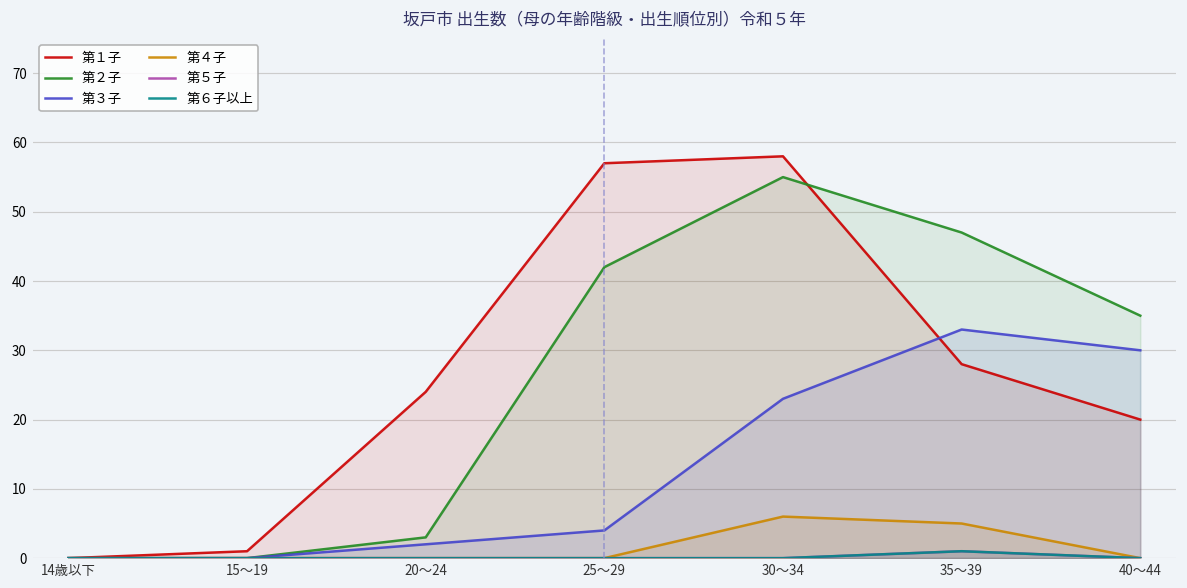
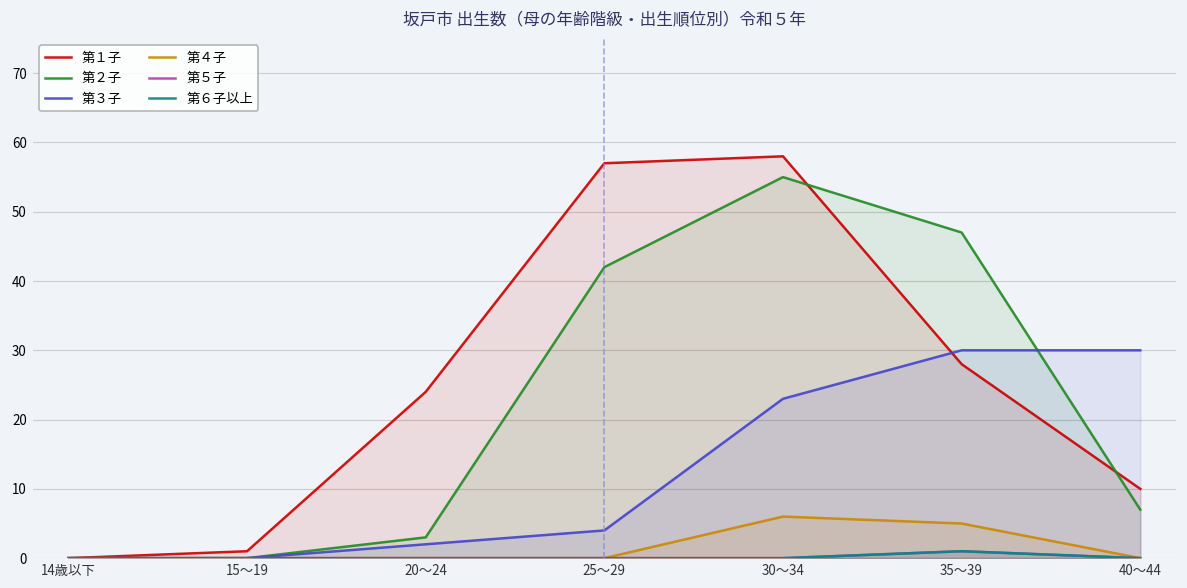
第３子, 35～39: 33 -> 30
第１子, 40～44: 20 -> 10
第２子, 40～44: 35 -> 7
